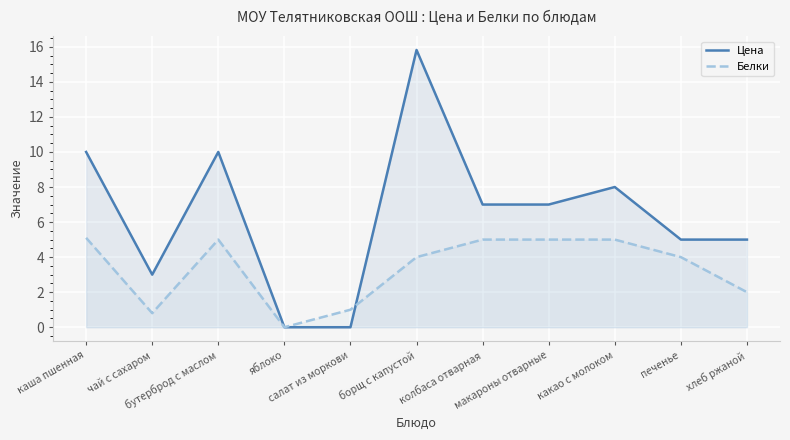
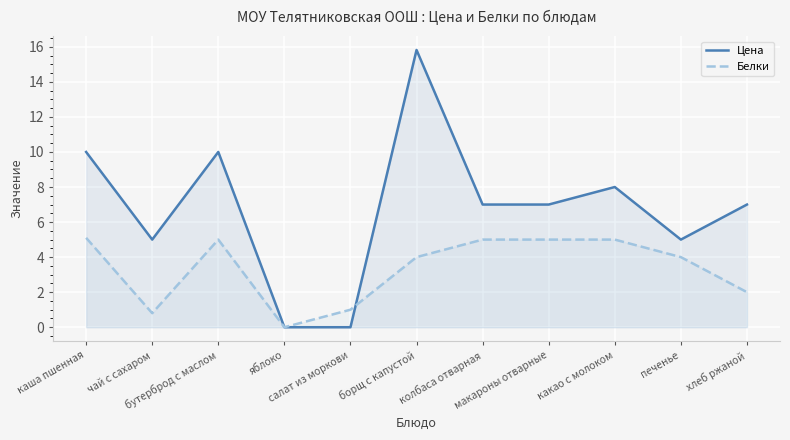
Цена, чай с сахаром: 3 -> 5
Цена, хлеб ржаной: 5 -> 7
